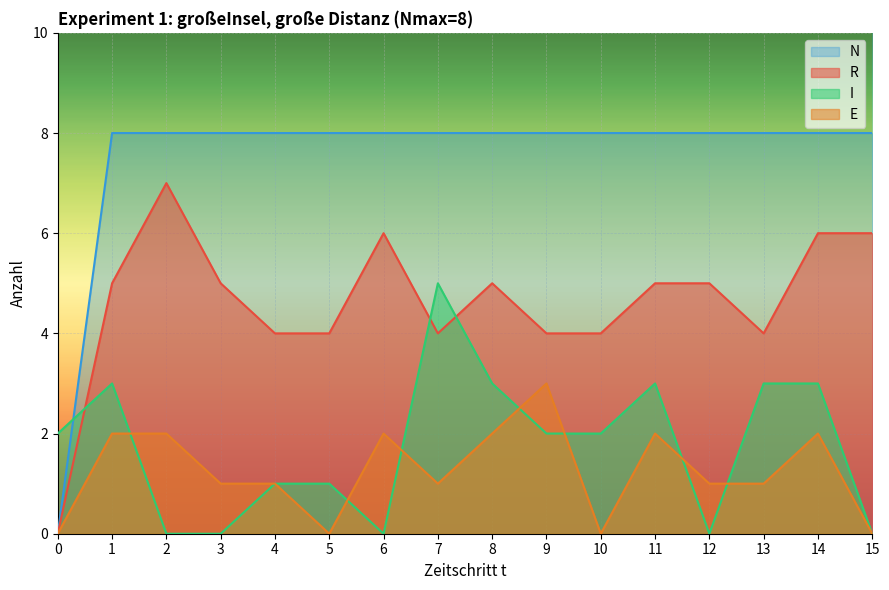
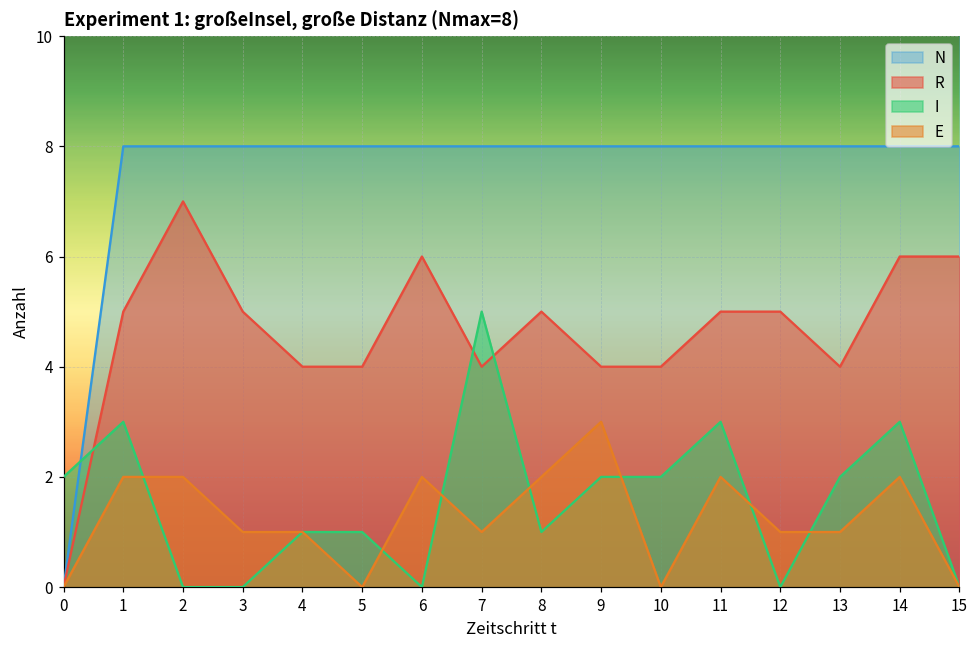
I, 8: 3 -> 1
I, 13: 3 -> 2
